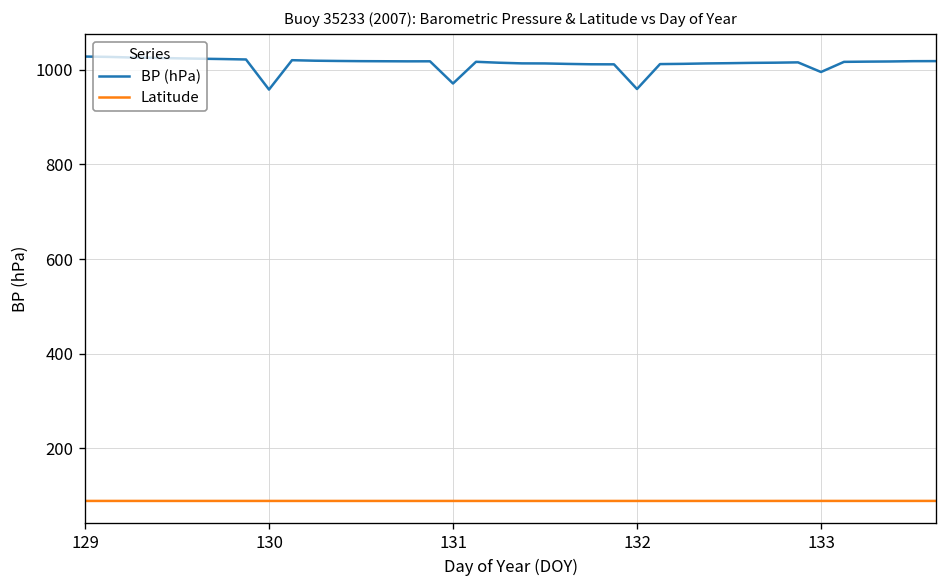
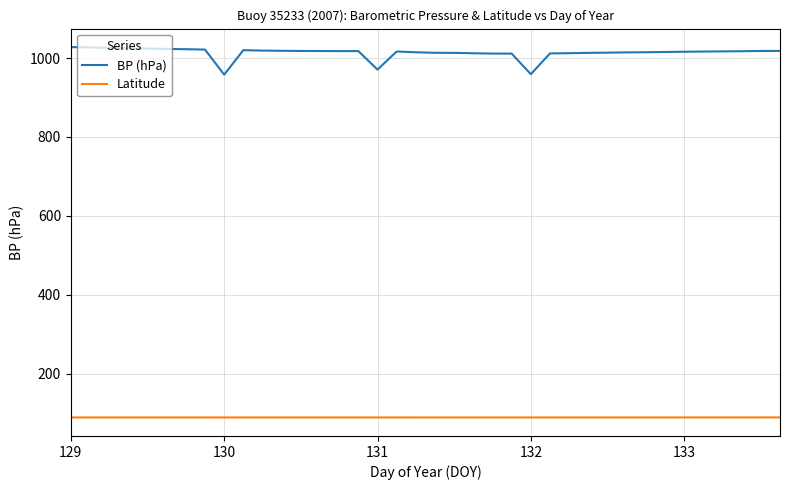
BP (hPa), 133: 990 -> 1020
